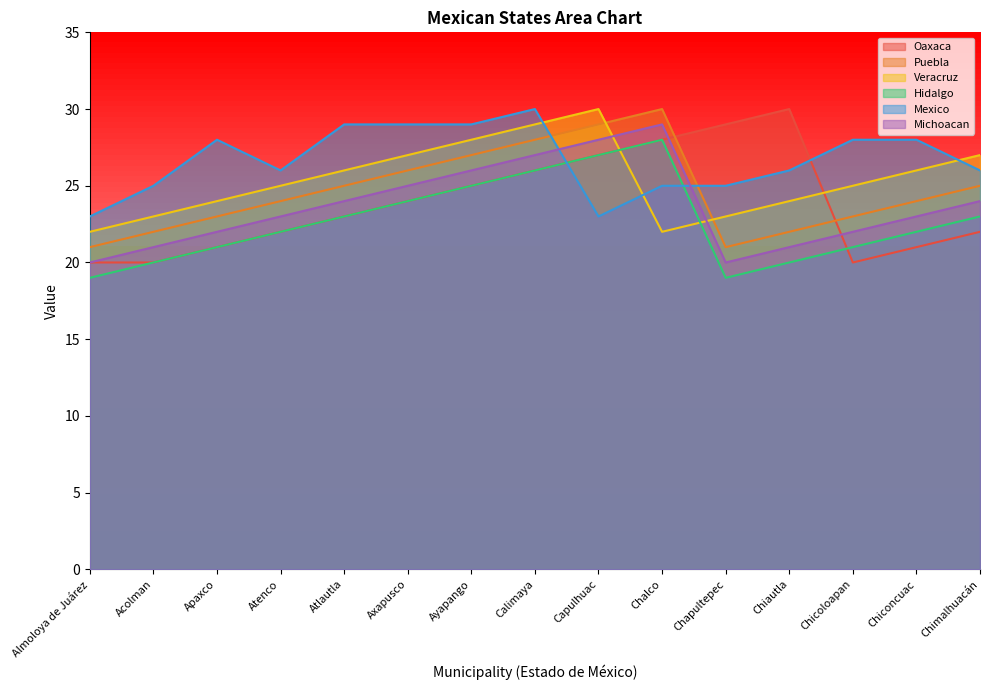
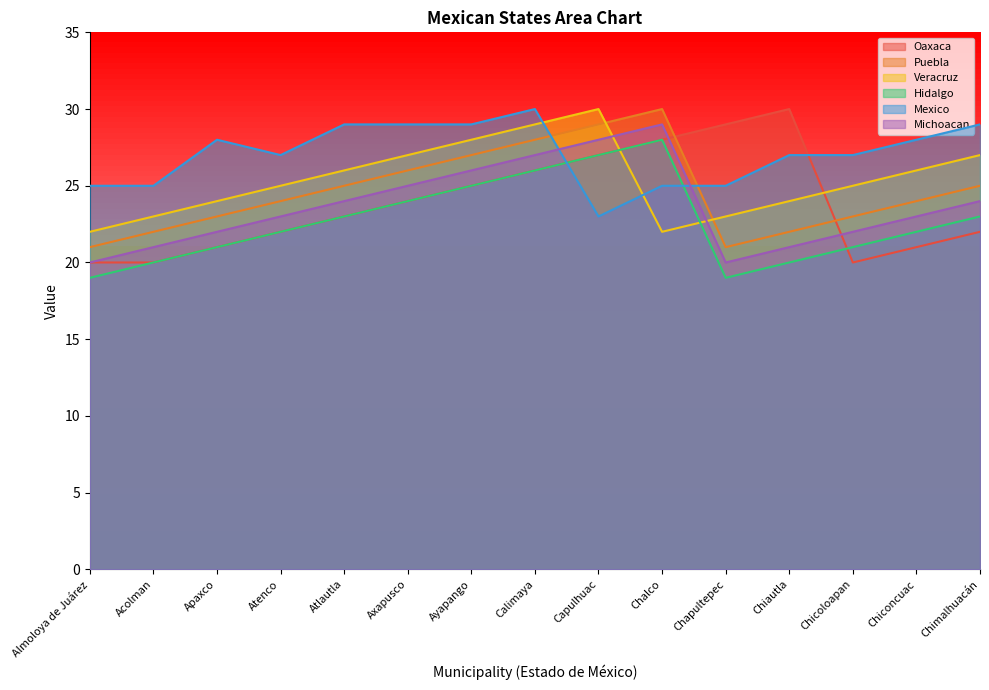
Mexico, Almoloya de Juárez: 23 -> 25
Mexico, Atenco: 26 -> 27
Mexico, Chiautla: 26 -> 27
Mexico, Chicoloapan: 28 -> 27
Mexico, Chimalhuacán: 26 -> 29
